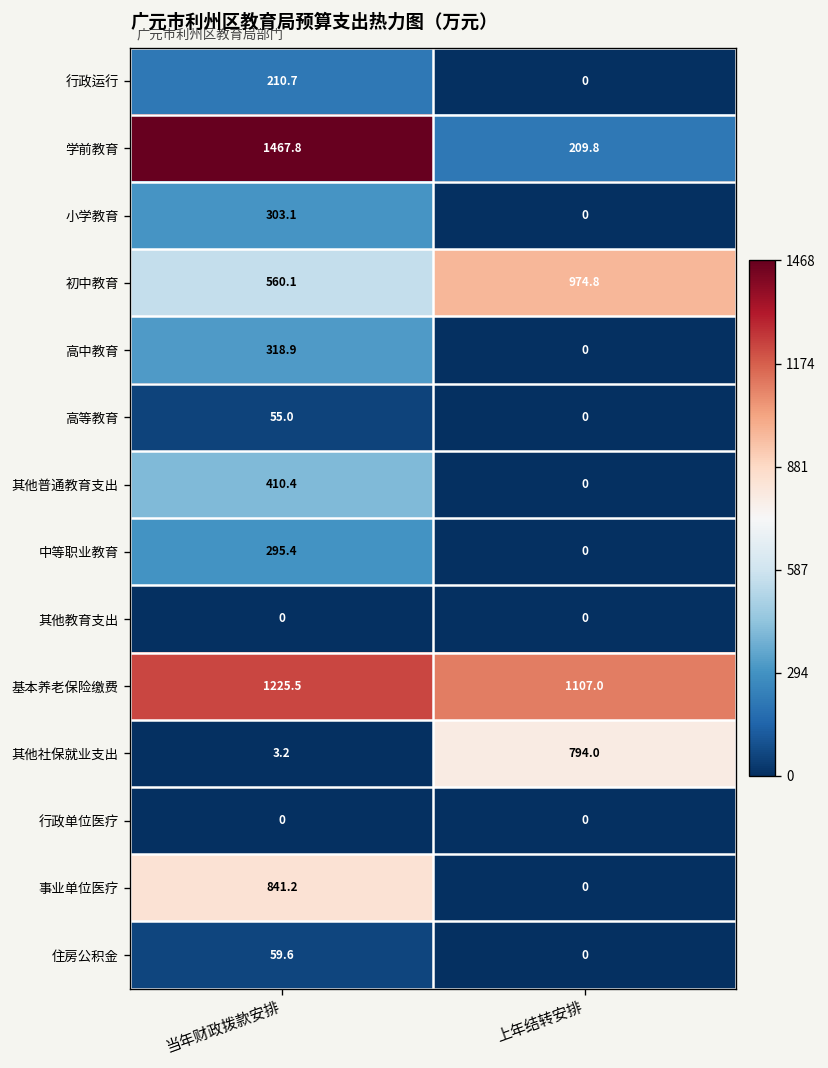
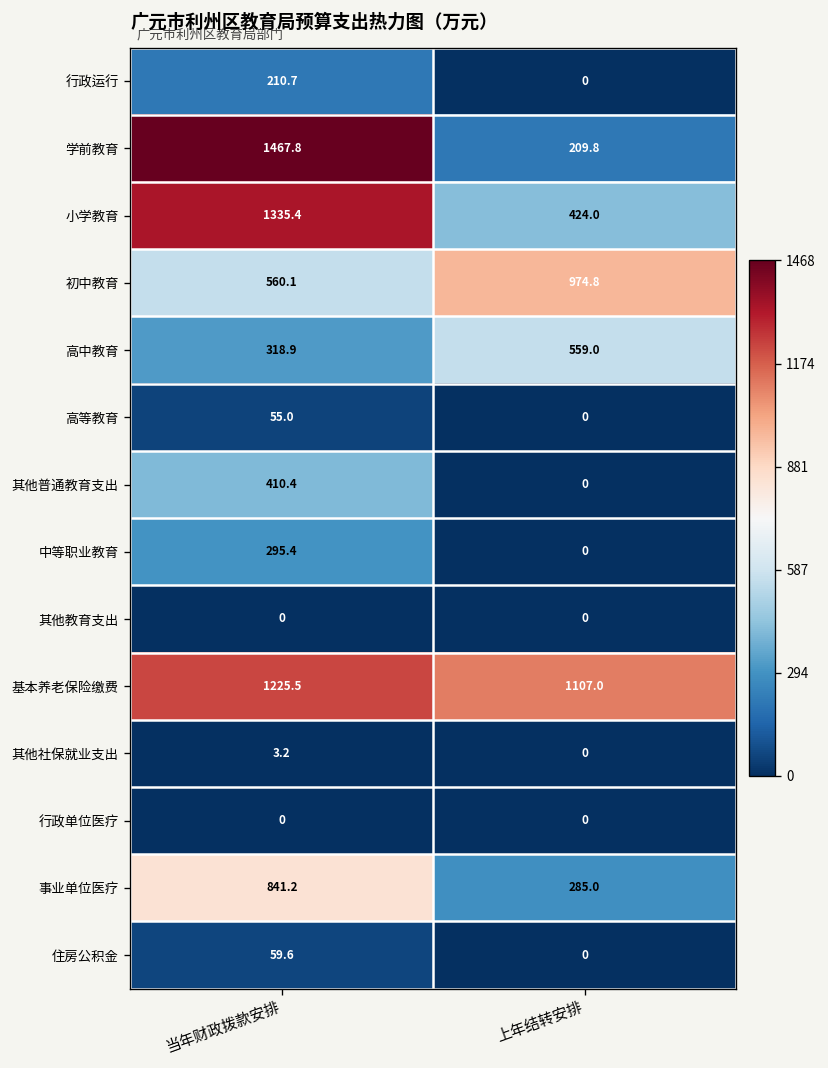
小学教育, 当年财政拨款安排: 303.1 -> 1335.4
小学教育, 上年结转安排: 0 -> 424.0
高中教育, 上年结转安排: 0 -> 559.0
其他社保就业支出, 上年结转安排: 794.0 -> 0
事业单位医疗, 上年结转安排: 0 -> 285.0
